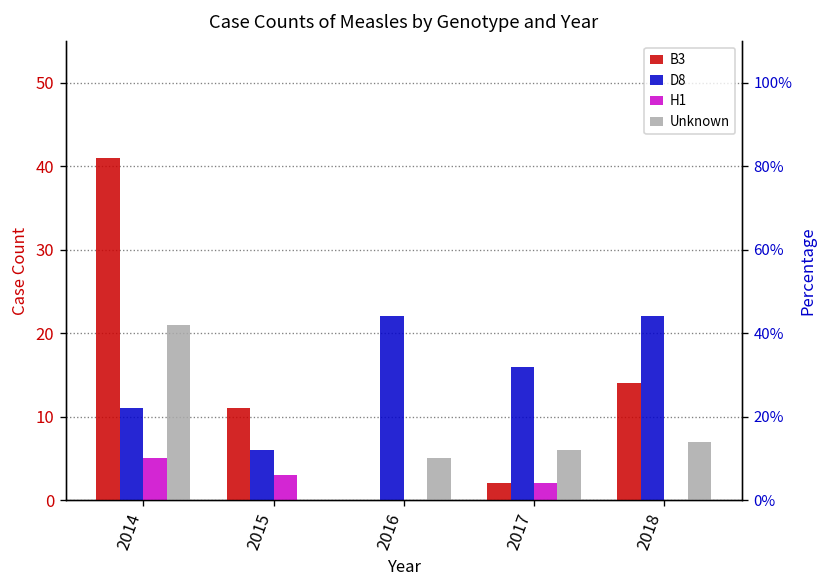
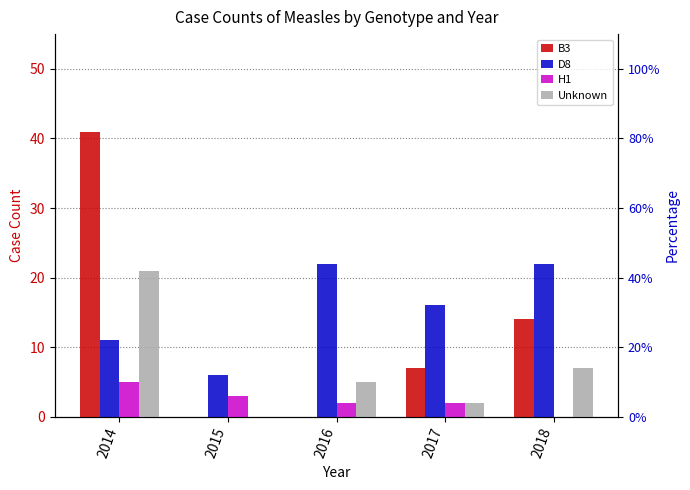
B3, 2015: 11 -> 0
H1, 2016: 0 -> 2
B3, 2017: 2 -> 7
Unknown, 2017: 6 -> 2
